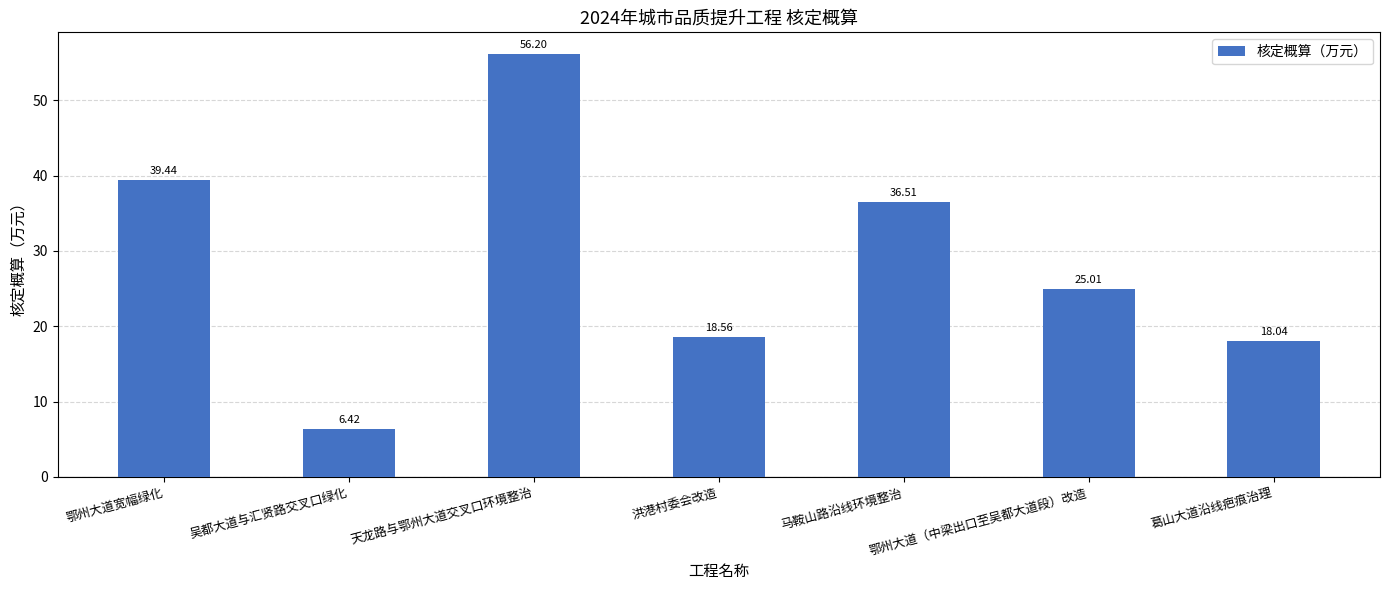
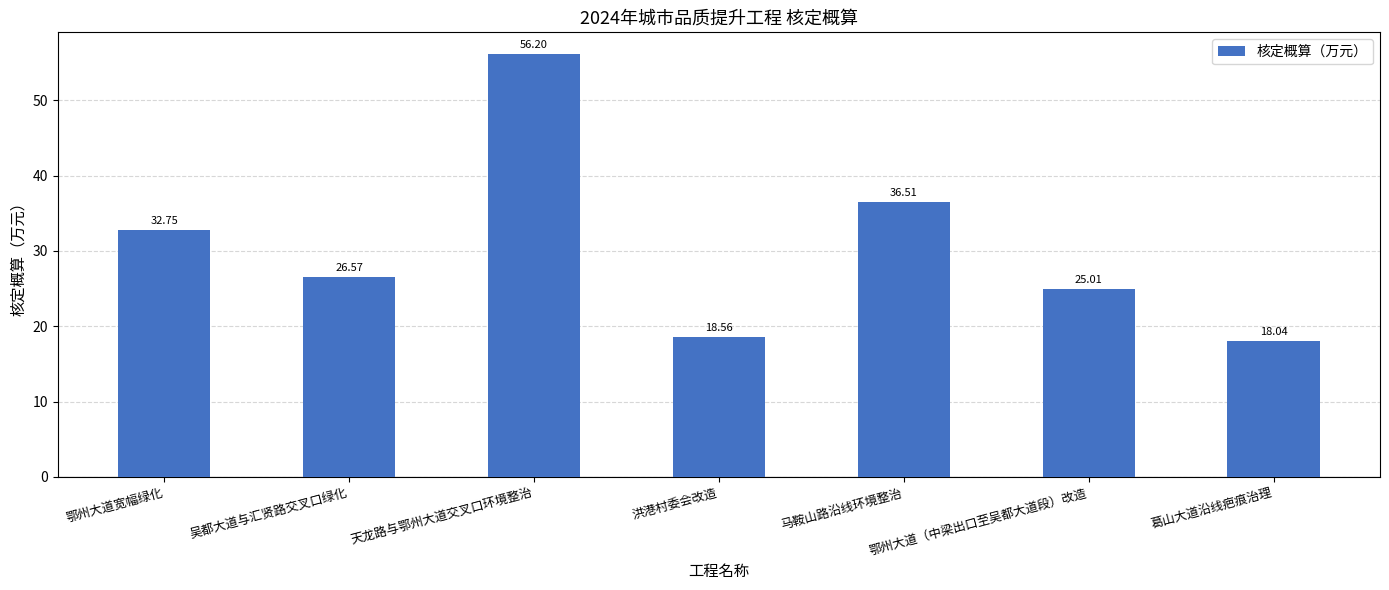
鄂州大道宽幅绿化: 39.44 -> 32.75
吴都大道与汇贤路交叉口绿化: 6.42 -> 26.57
